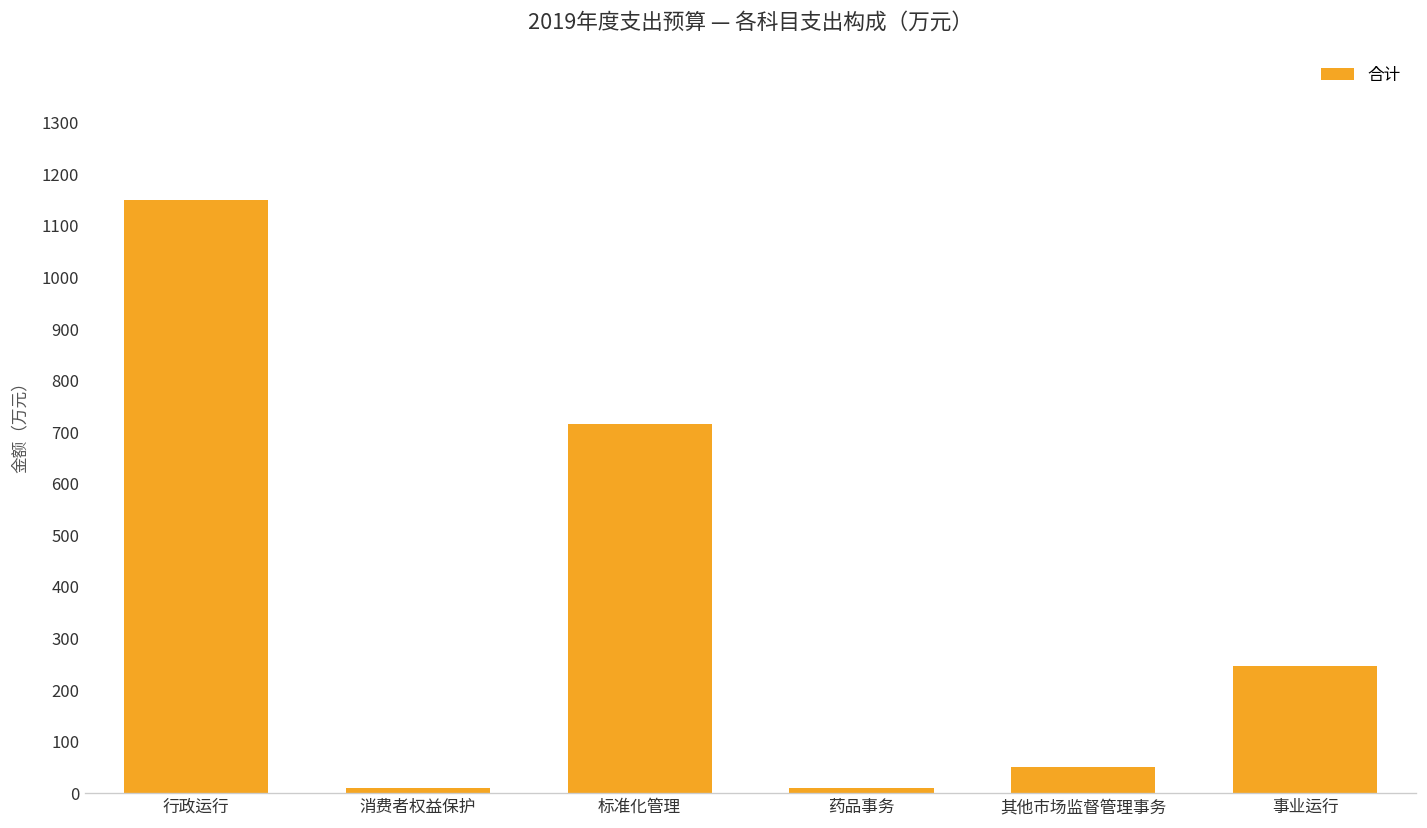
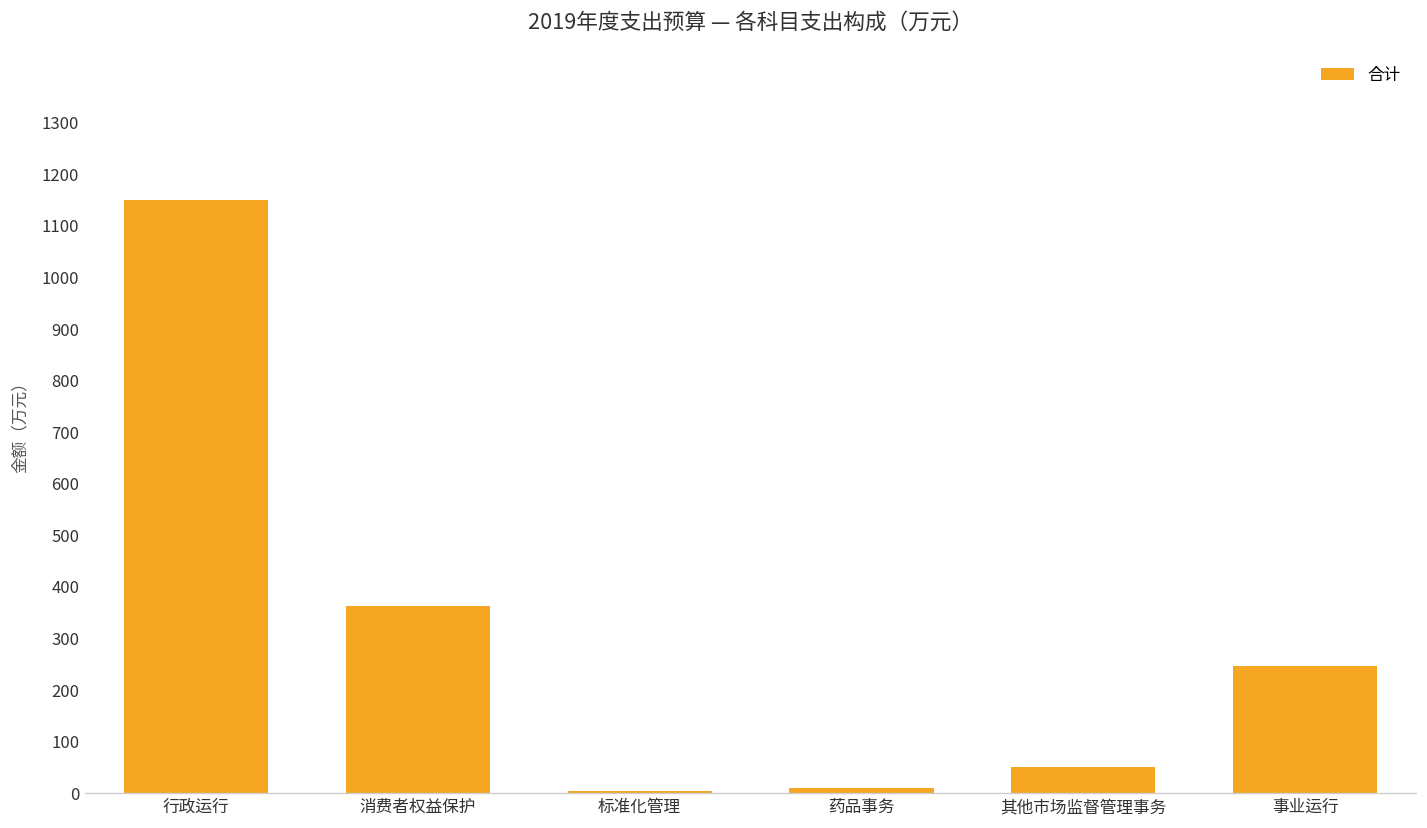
消费者权益保护: 10 -> 360
标准化管理: 720 -> 10
